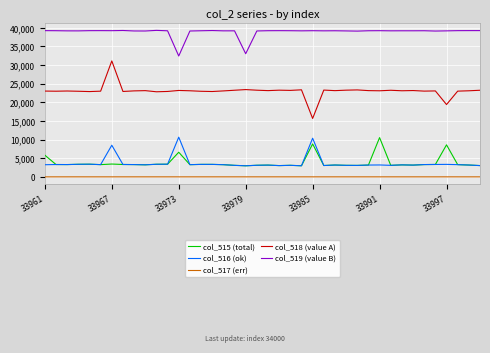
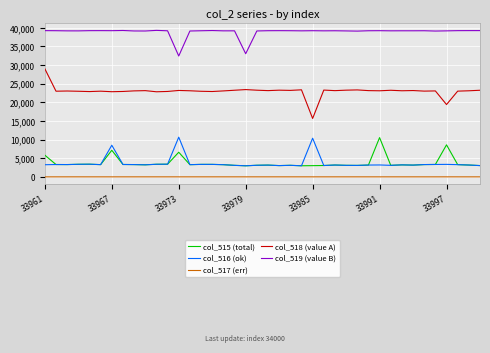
col_518 (value A), 33961: 23,000 -> 29,000
col_515 (total), 33967: 3,000 -> 7,000
col_518 (value A), 33967: 31,000 -> 23,000
col_515 (total), 33985: 9,000 -> 3,000
